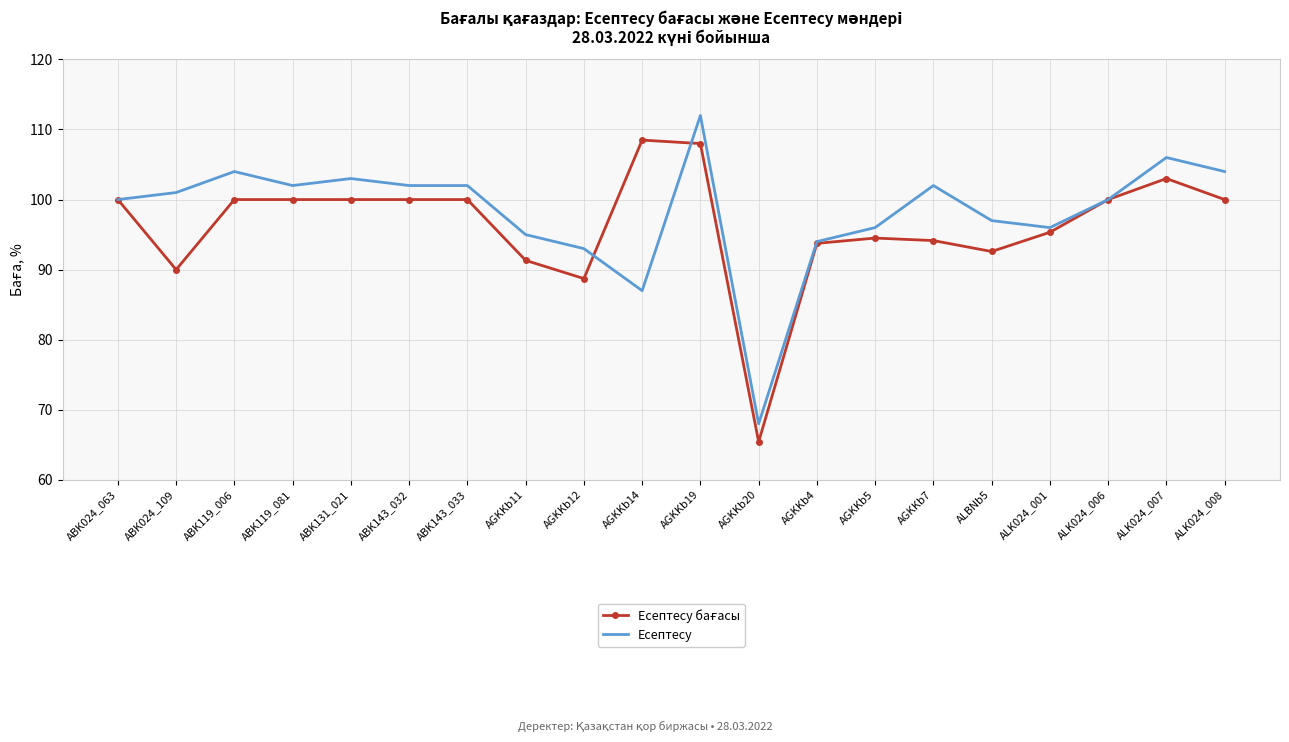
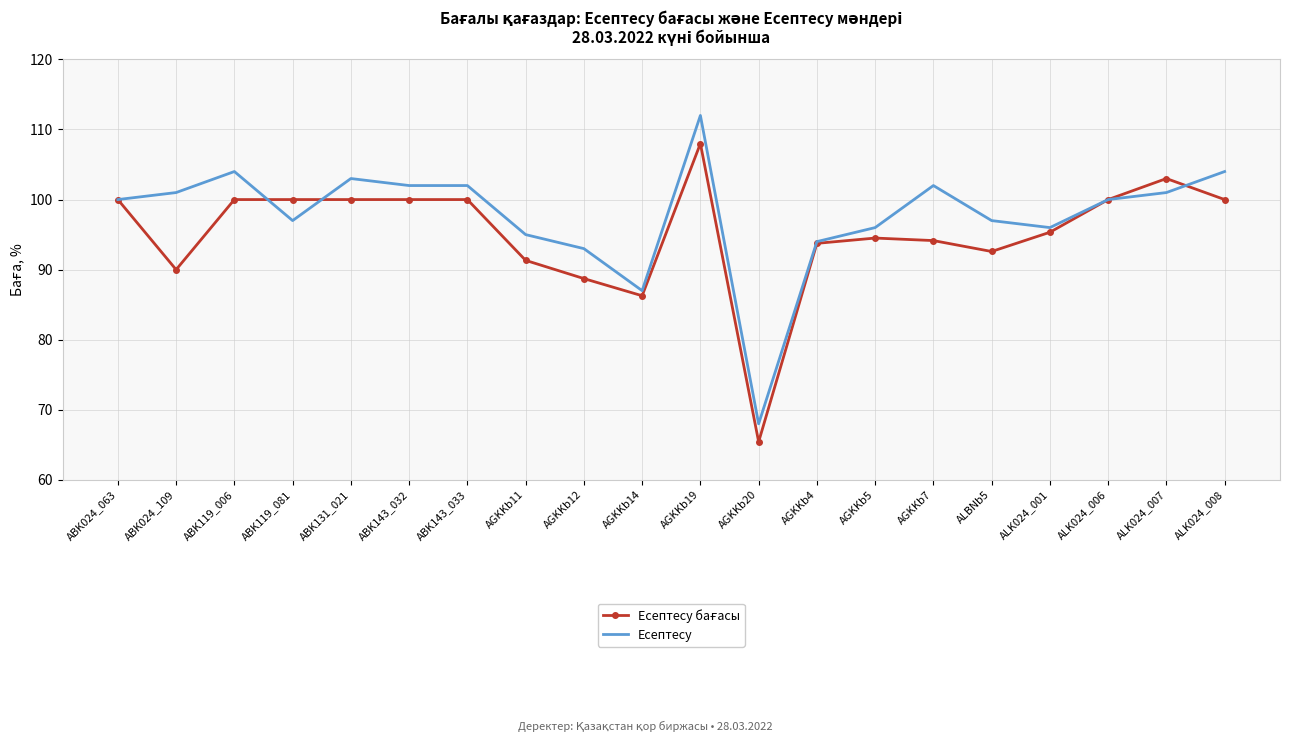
Есептесу, ABK119_081: 102 -> 97
Есептесу бағасы, AGKKb14: 108 -> 86
Есептесу, ALK024_007: 106 -> 101
